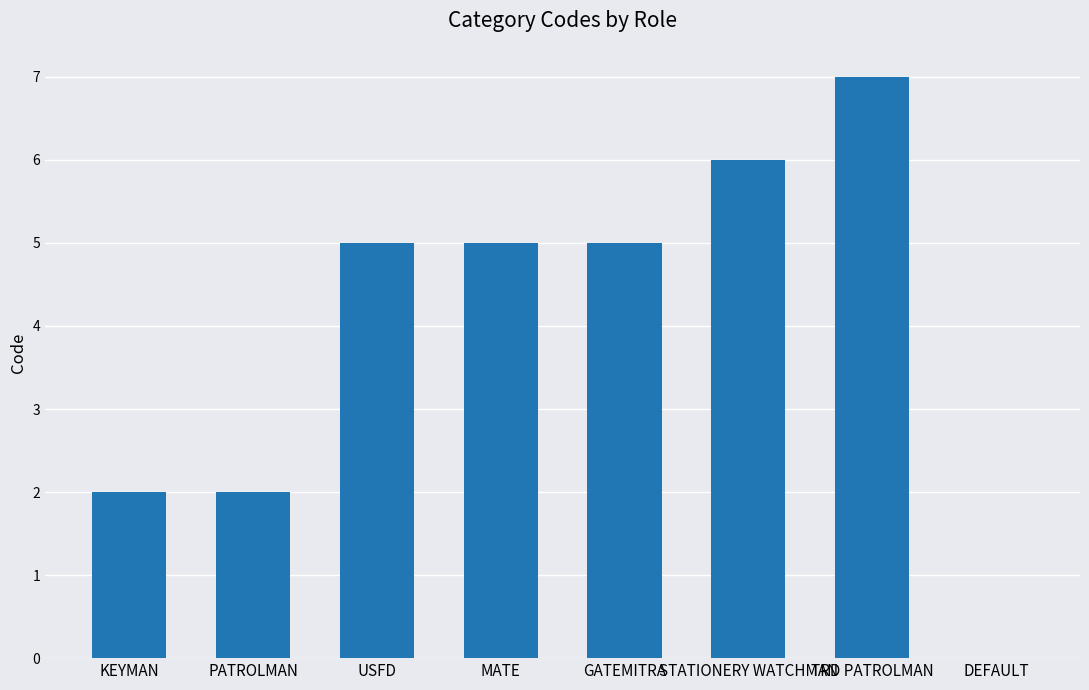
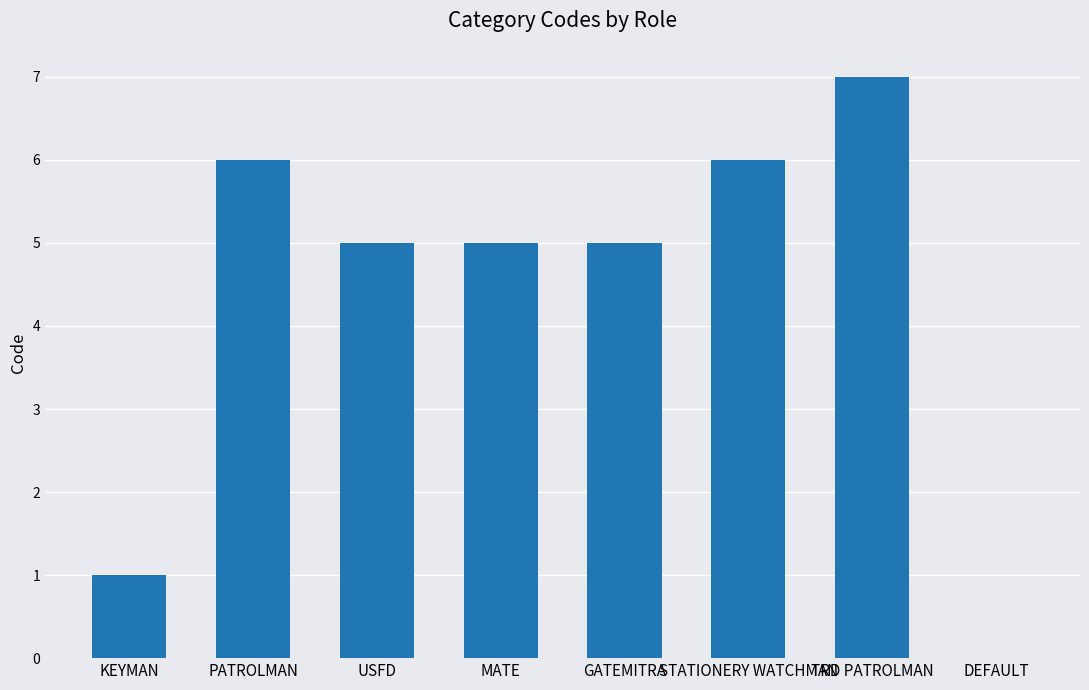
KEYMAN: 2 -> 1
PATROLMAN: 2 -> 6
